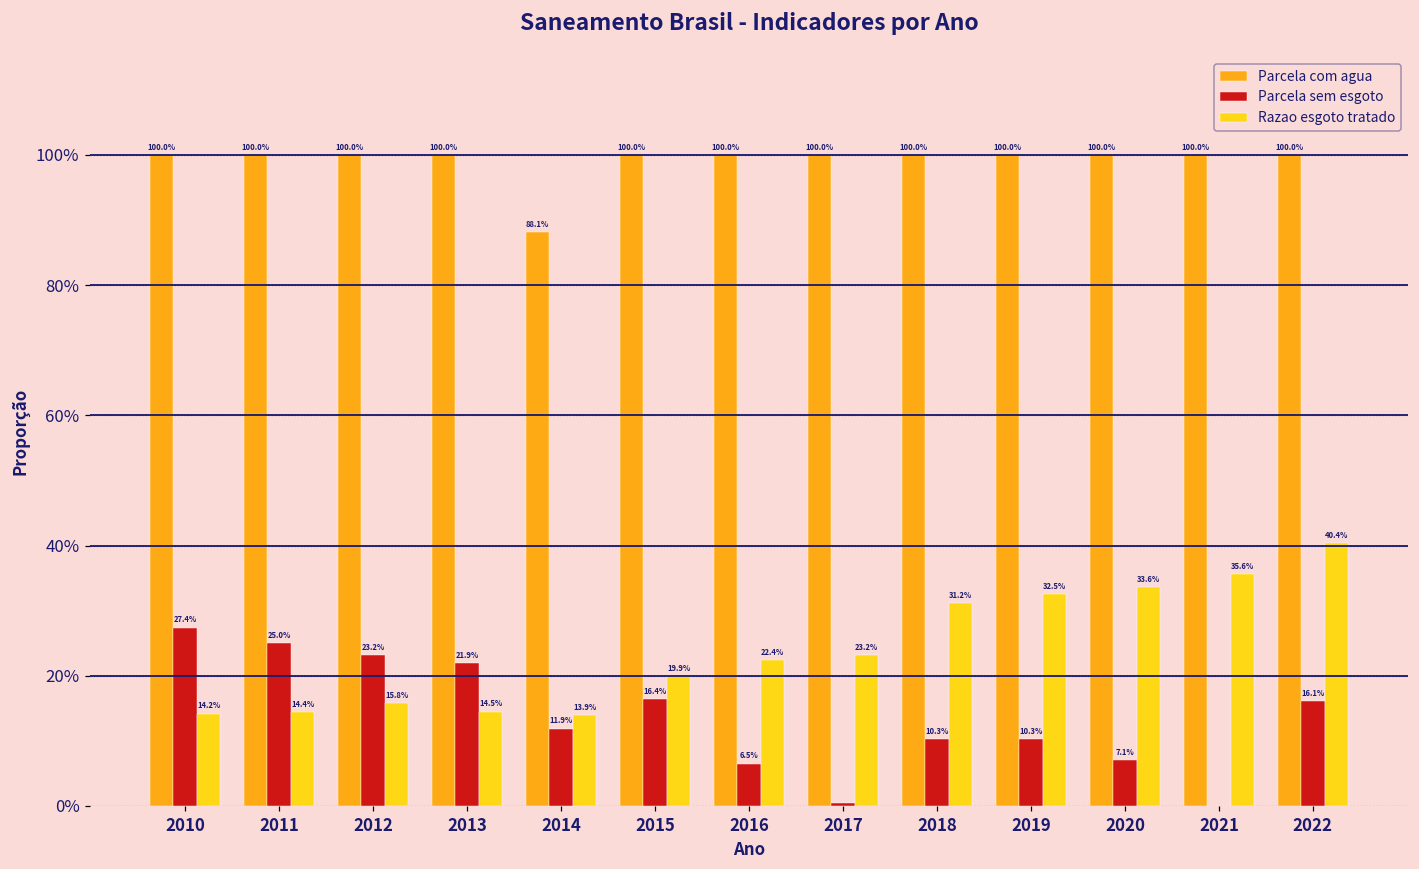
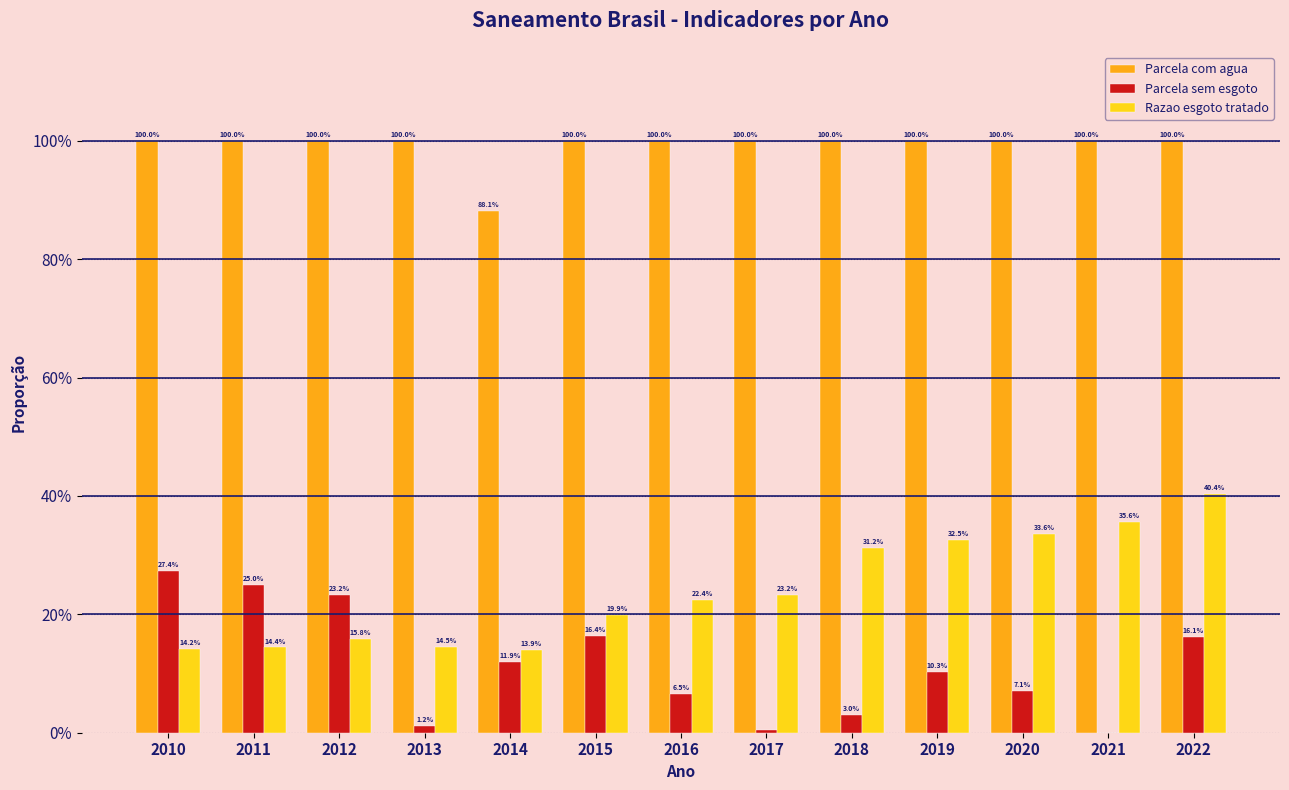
Parcela sem esgoto, 2013: 21.9% -> 1.2%
Parcela sem esgoto, 2018: 10.3% -> 3.0%
